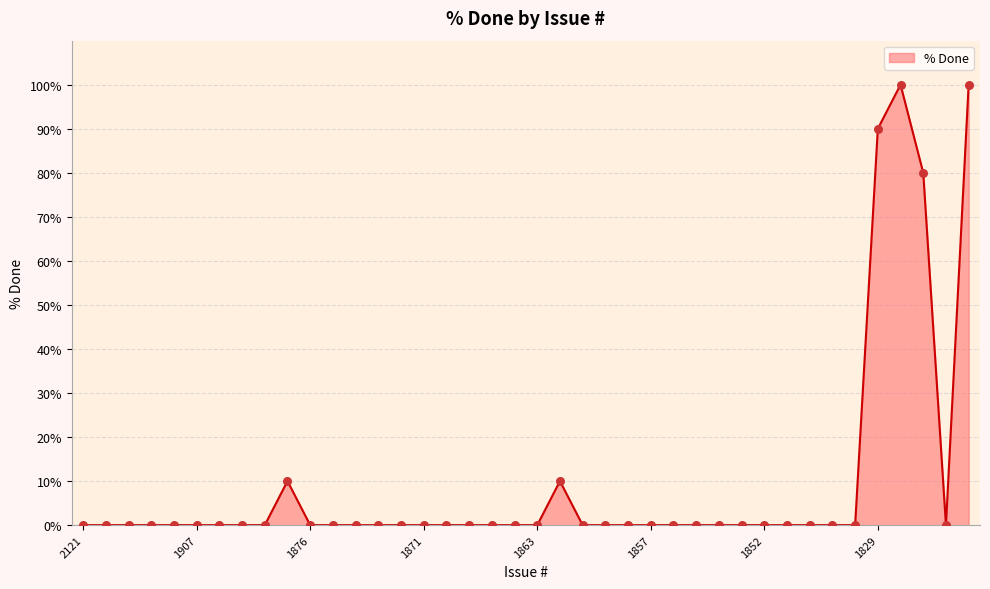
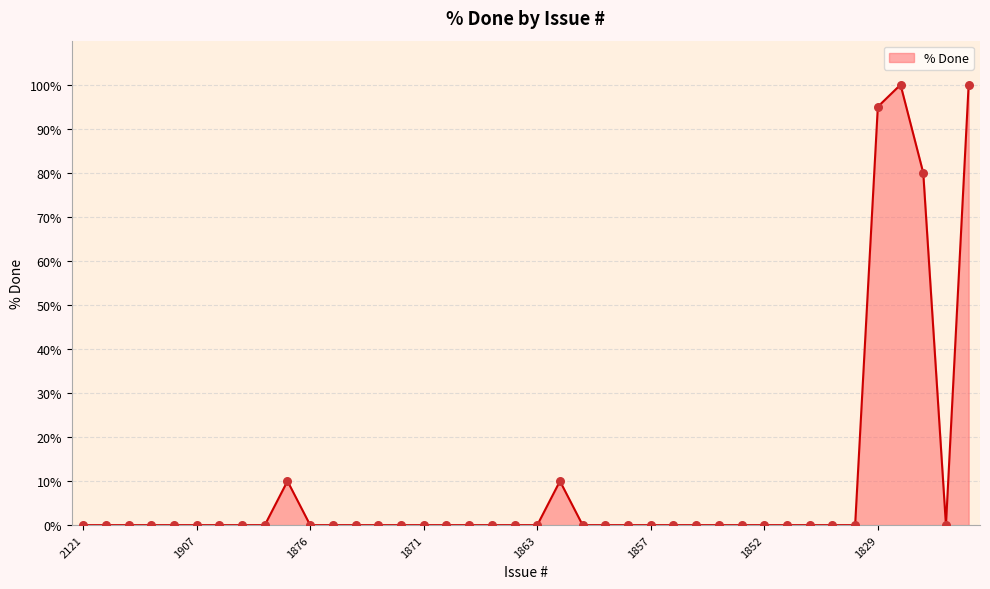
1829: 90% -> 95%
